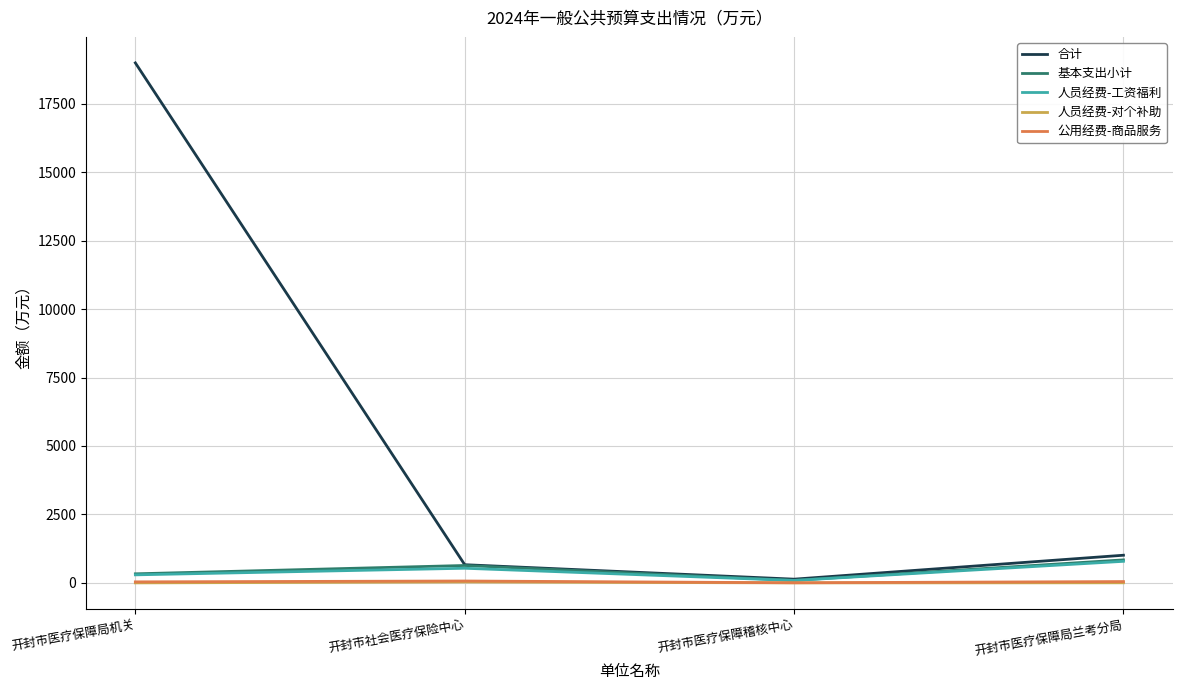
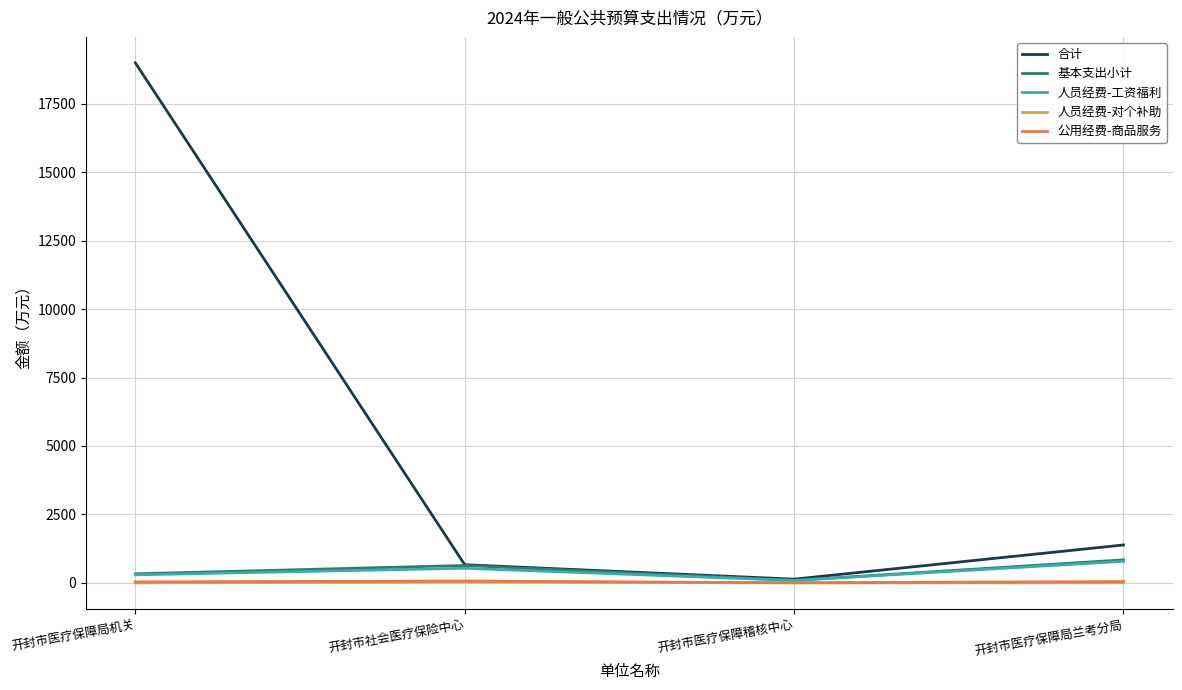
合计, 开封市医疗保障局兰考分局: 1000 -> 1400
